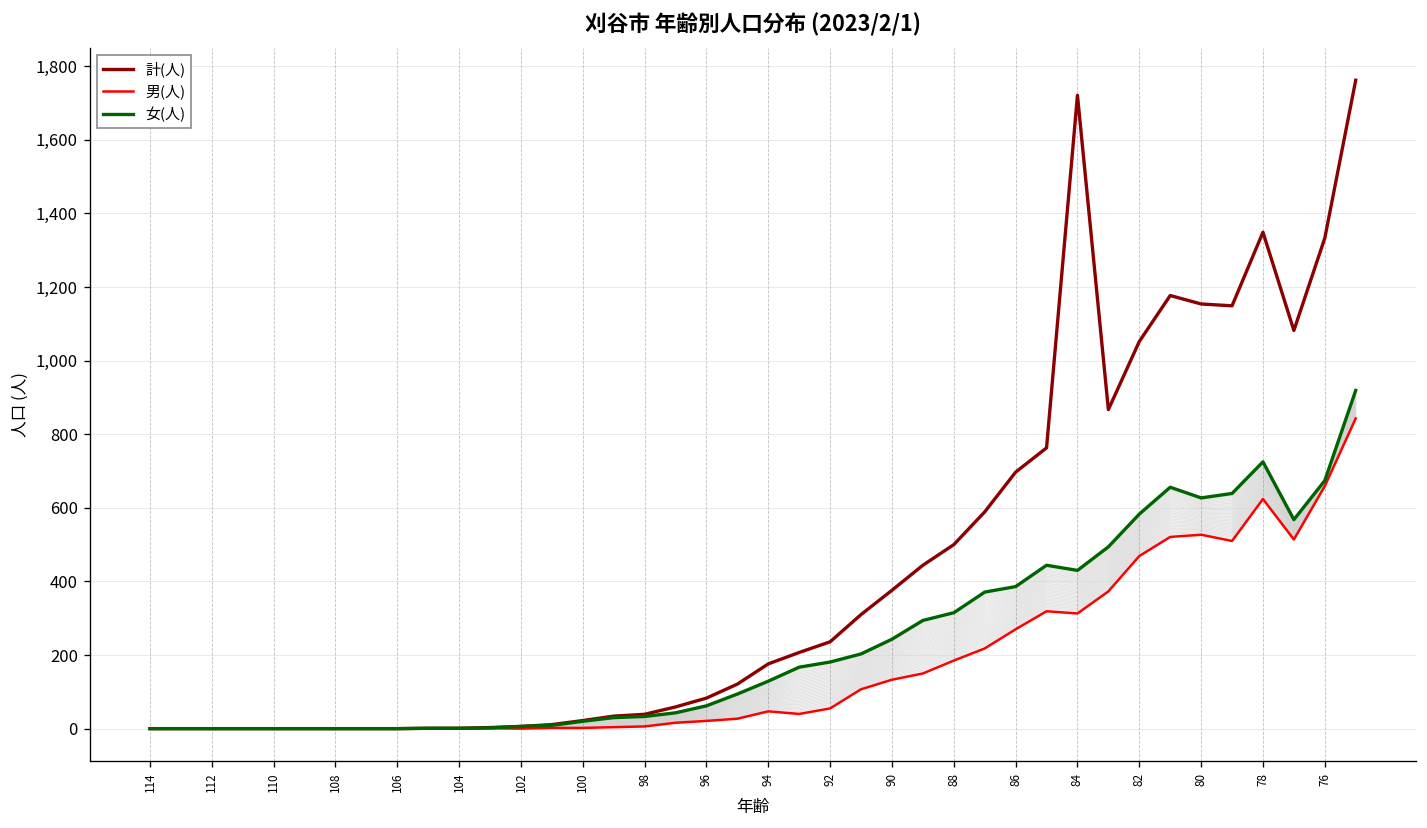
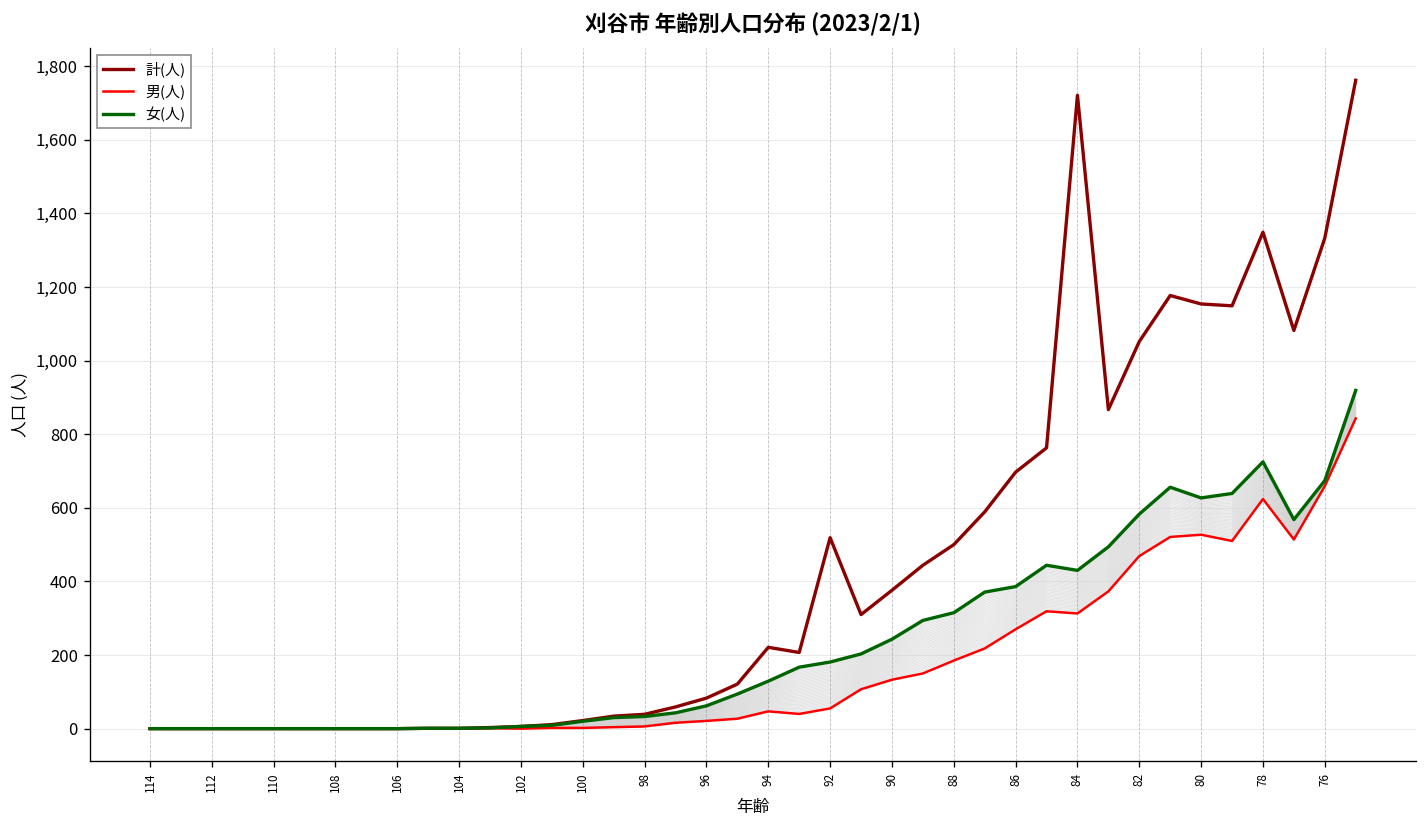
計(人), 94: 180 -> 220
計(人), 92: 240 -> 520
